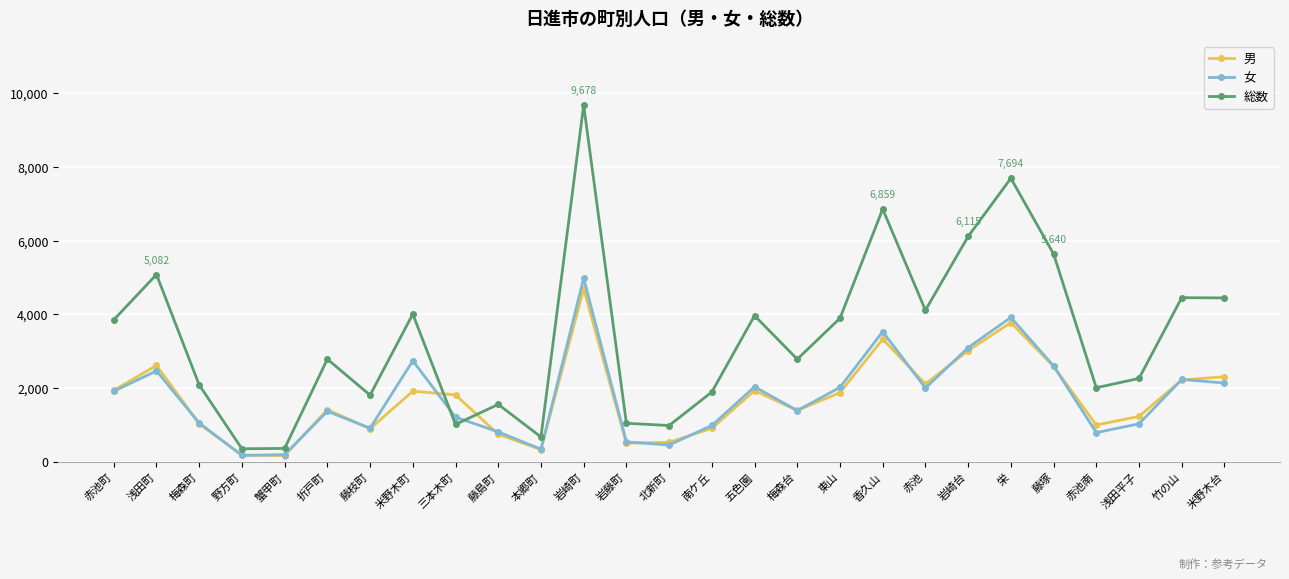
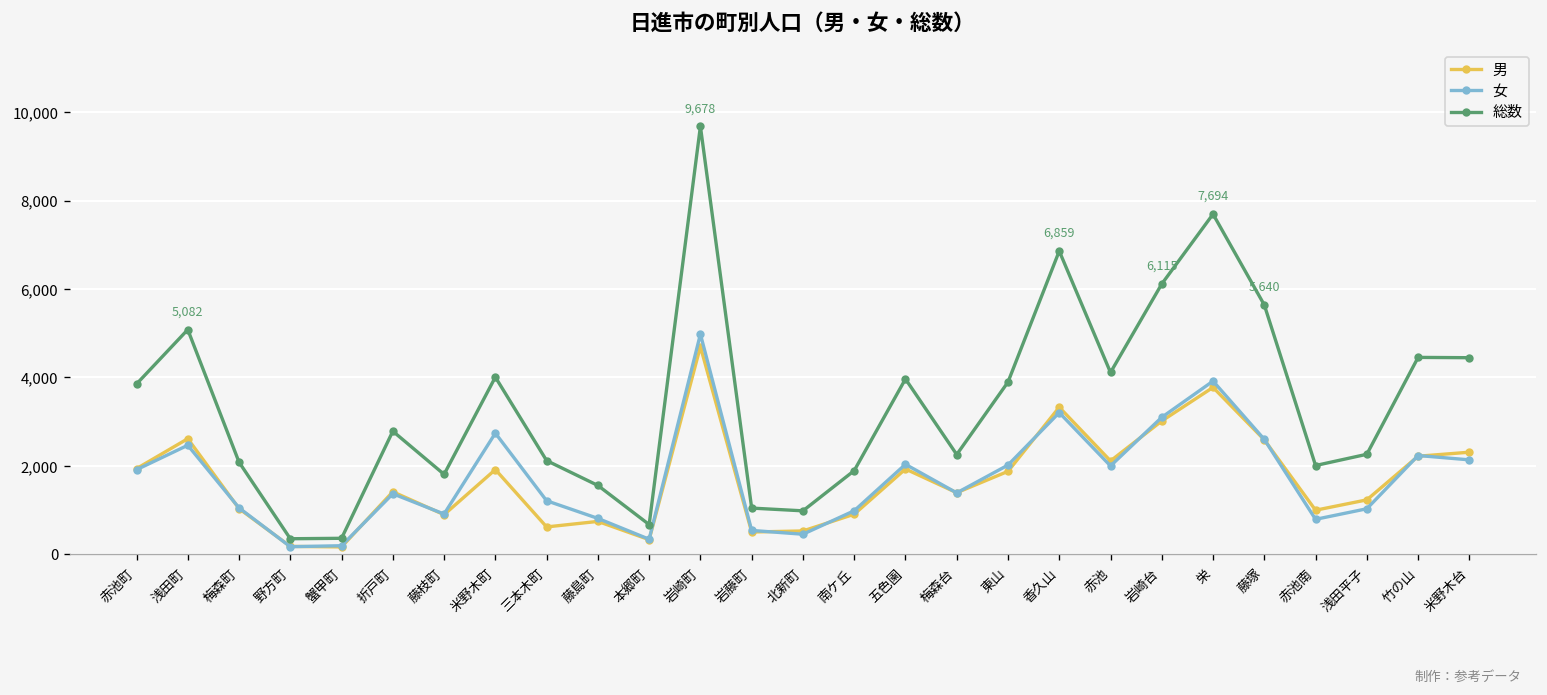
男, 三本木町: 1,800 -> 600
総数, 三本木町: 1,000 -> 2,100
総数, 梅森台: 2,800 -> 2,300
女, 香久山: 3,500 -> 3,200
